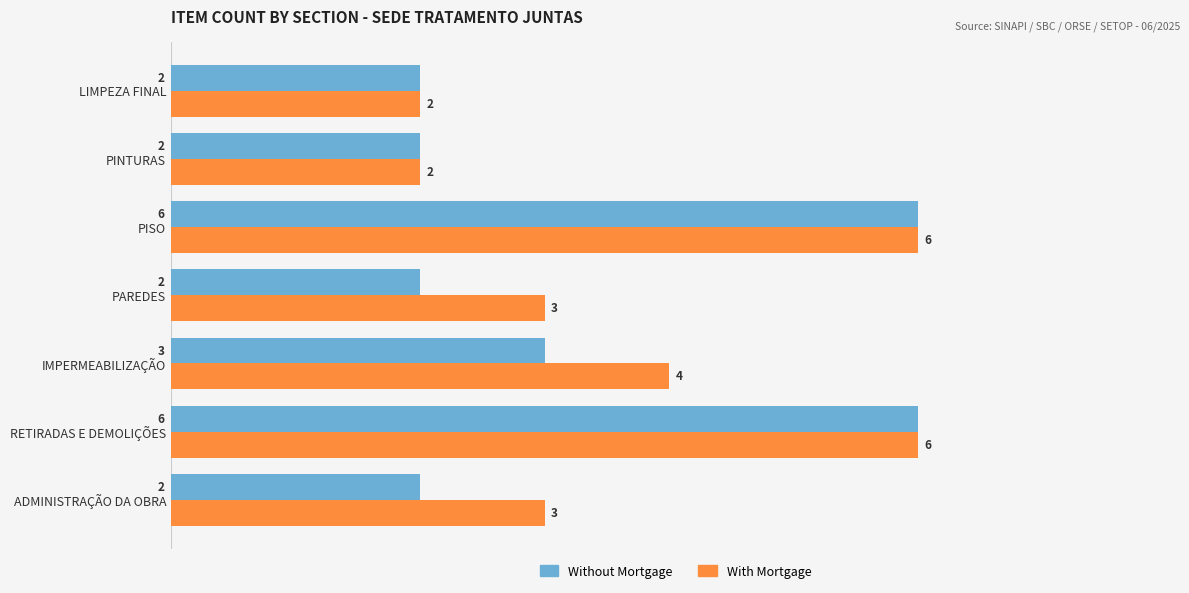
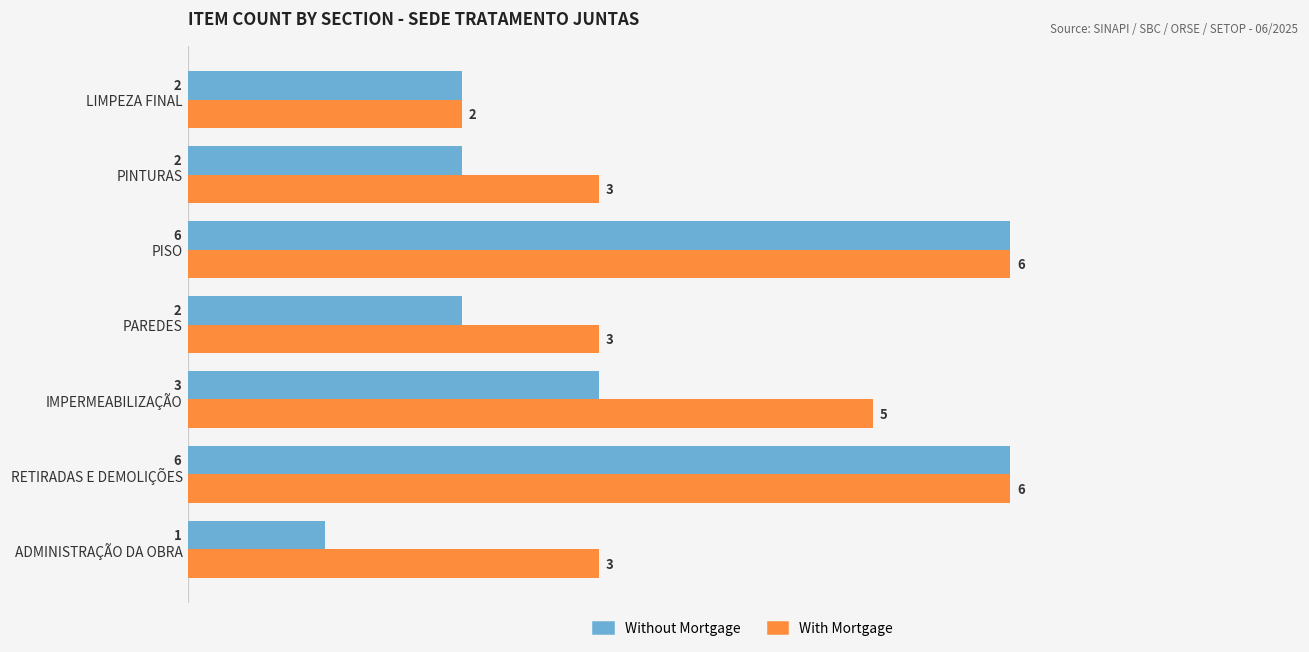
With Mortgage, PINTURAS: 2 -> 3
With Mortgage, IMPERMEABILIZAÇÃO: 4 -> 5
Without Mortgage, ADMINISTRAÇÃO DA OBRA: 2 -> 1
